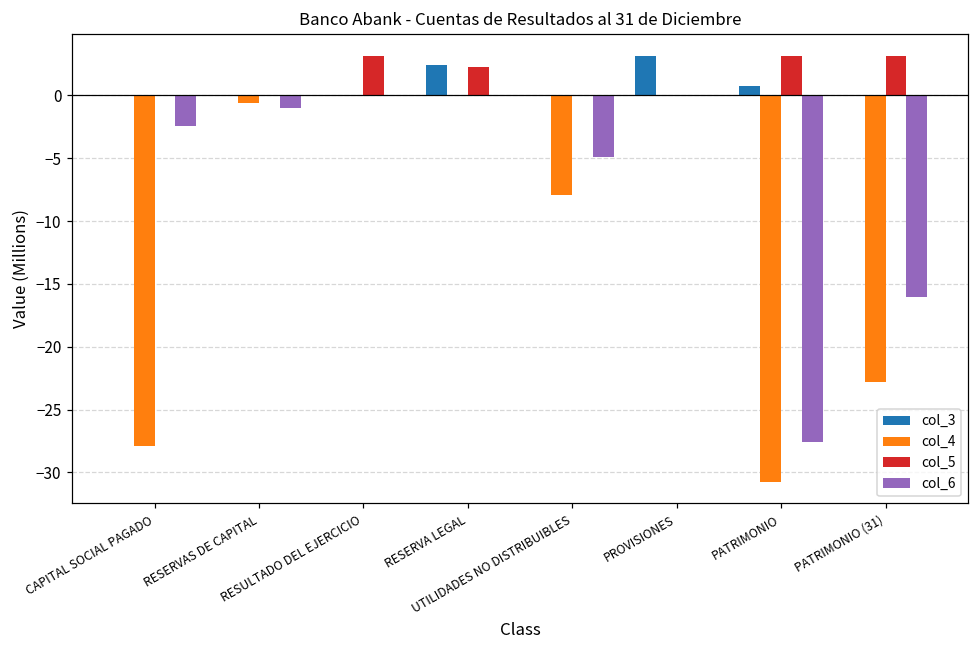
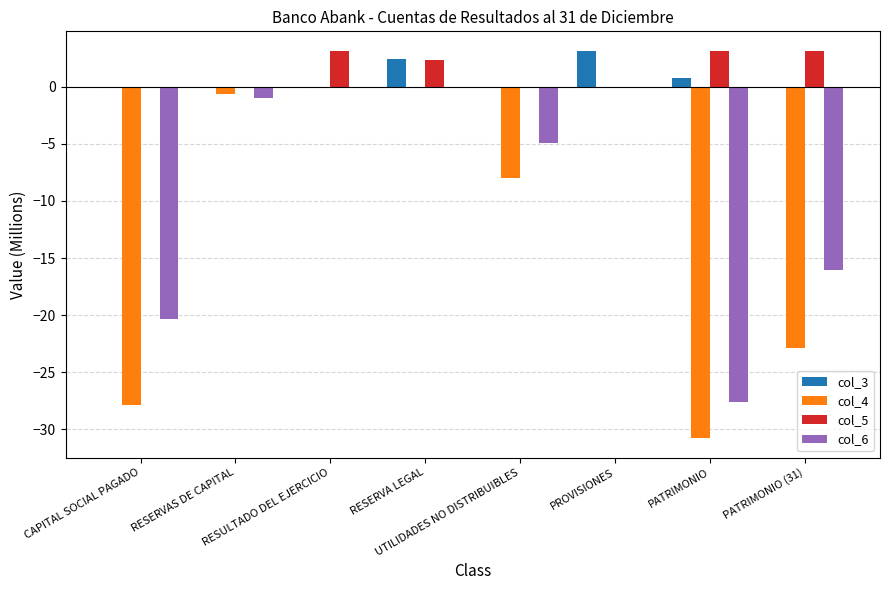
col_6, CAPITAL SOCIAL PAGADO: -2.4 -> -20.3
